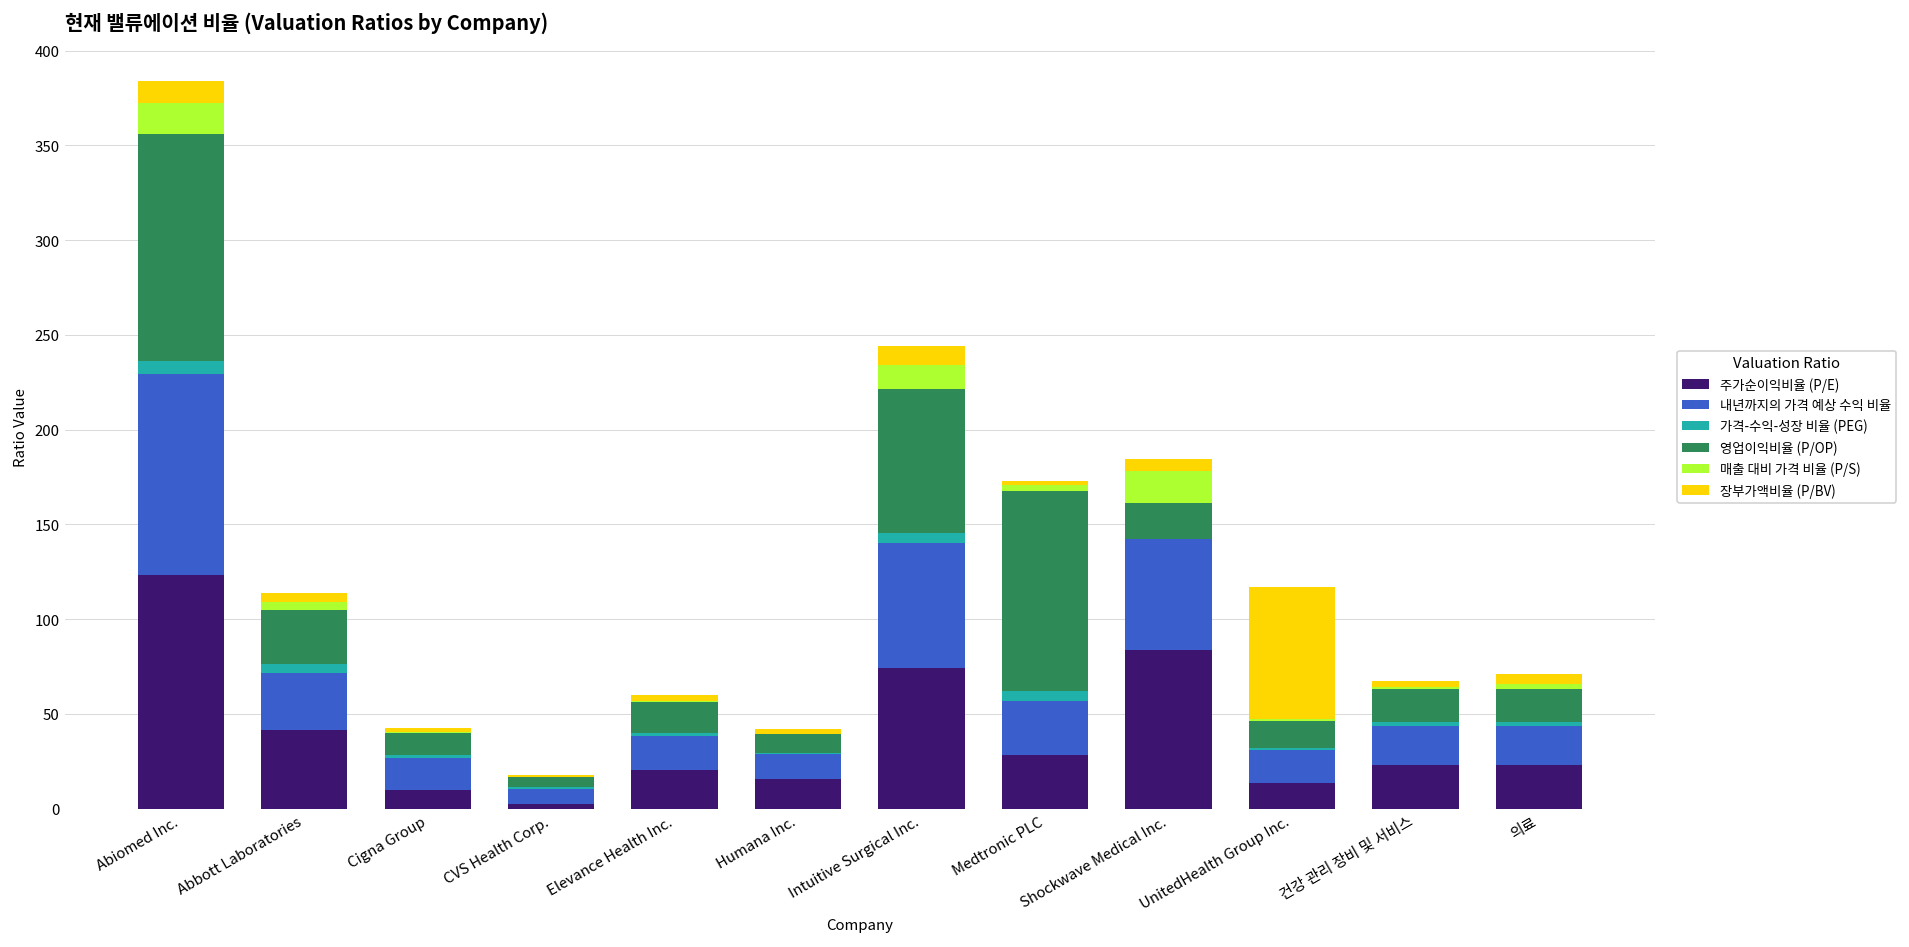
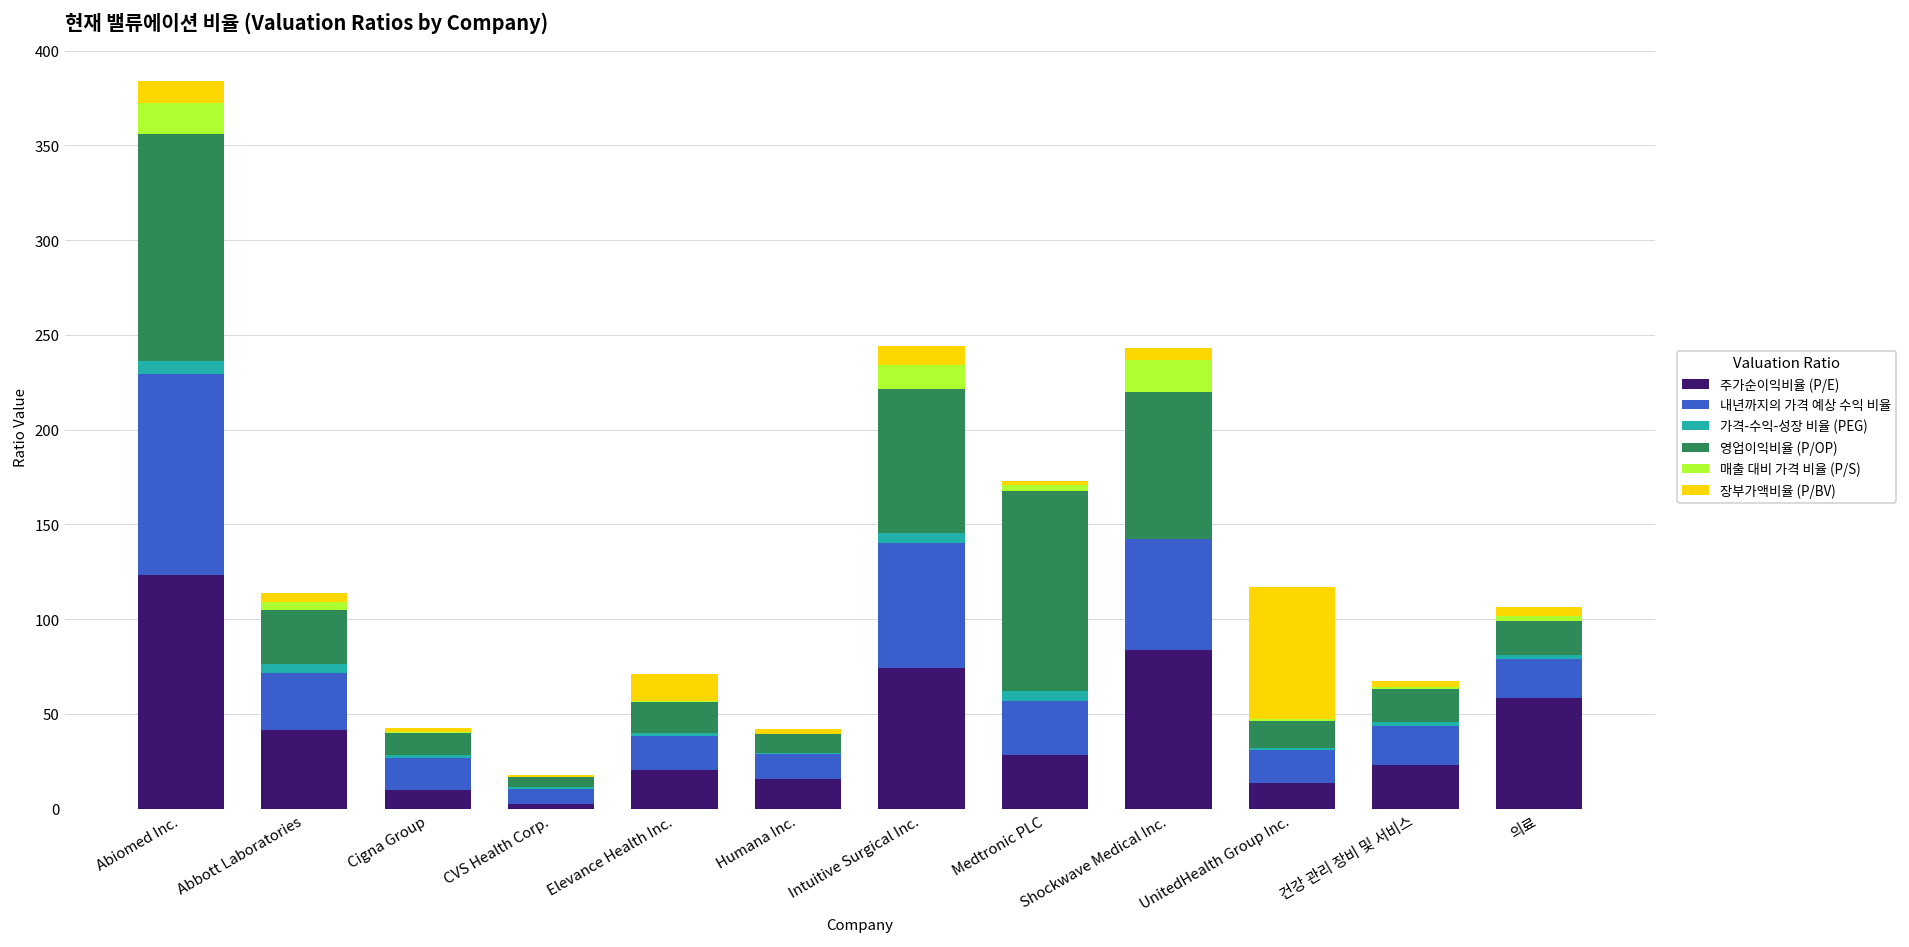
장부가액비율 (P/BV), Elevance Health Inc.: 3 -> 14
영업이익비율 (P/OP), Shockwave Medical Inc.: 19 -> 78
주가순이익비율 (P/E), 의료: 23 -> 59
